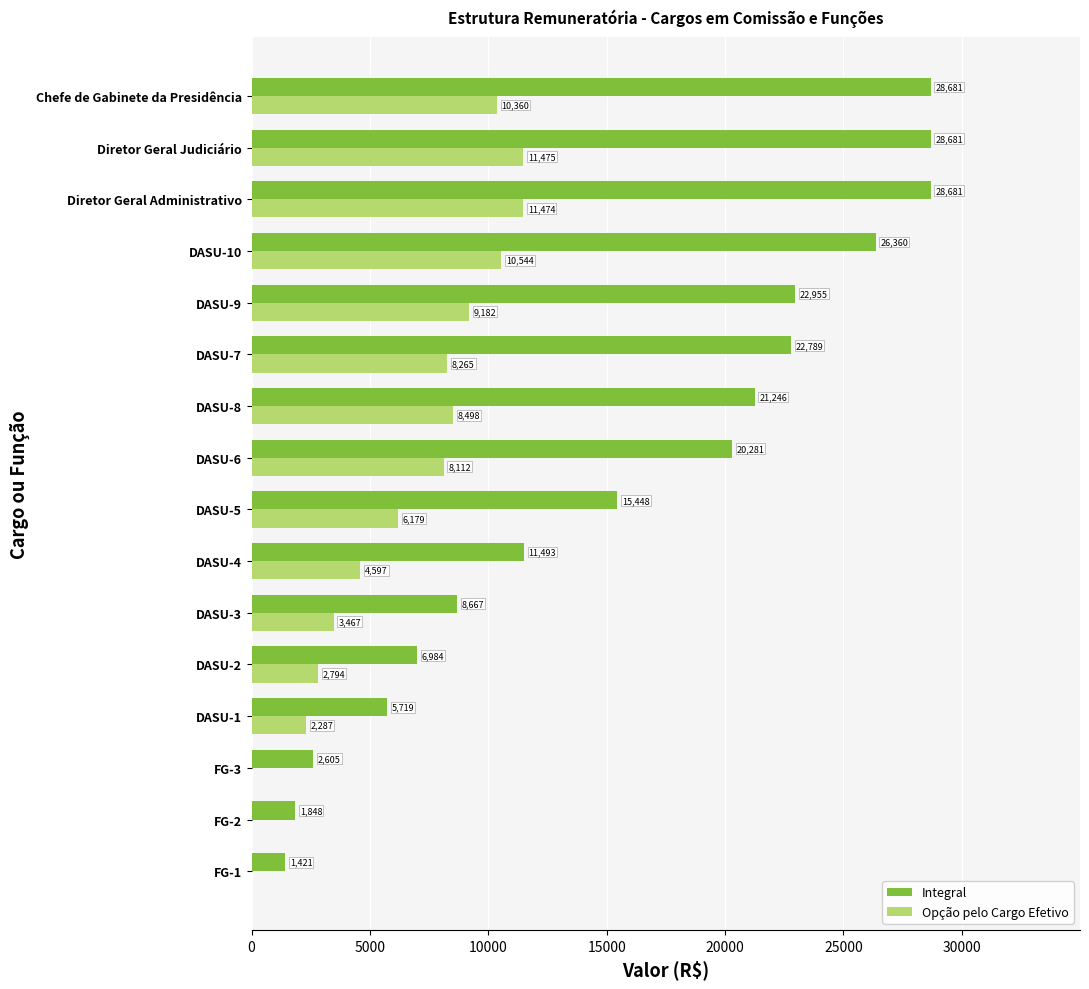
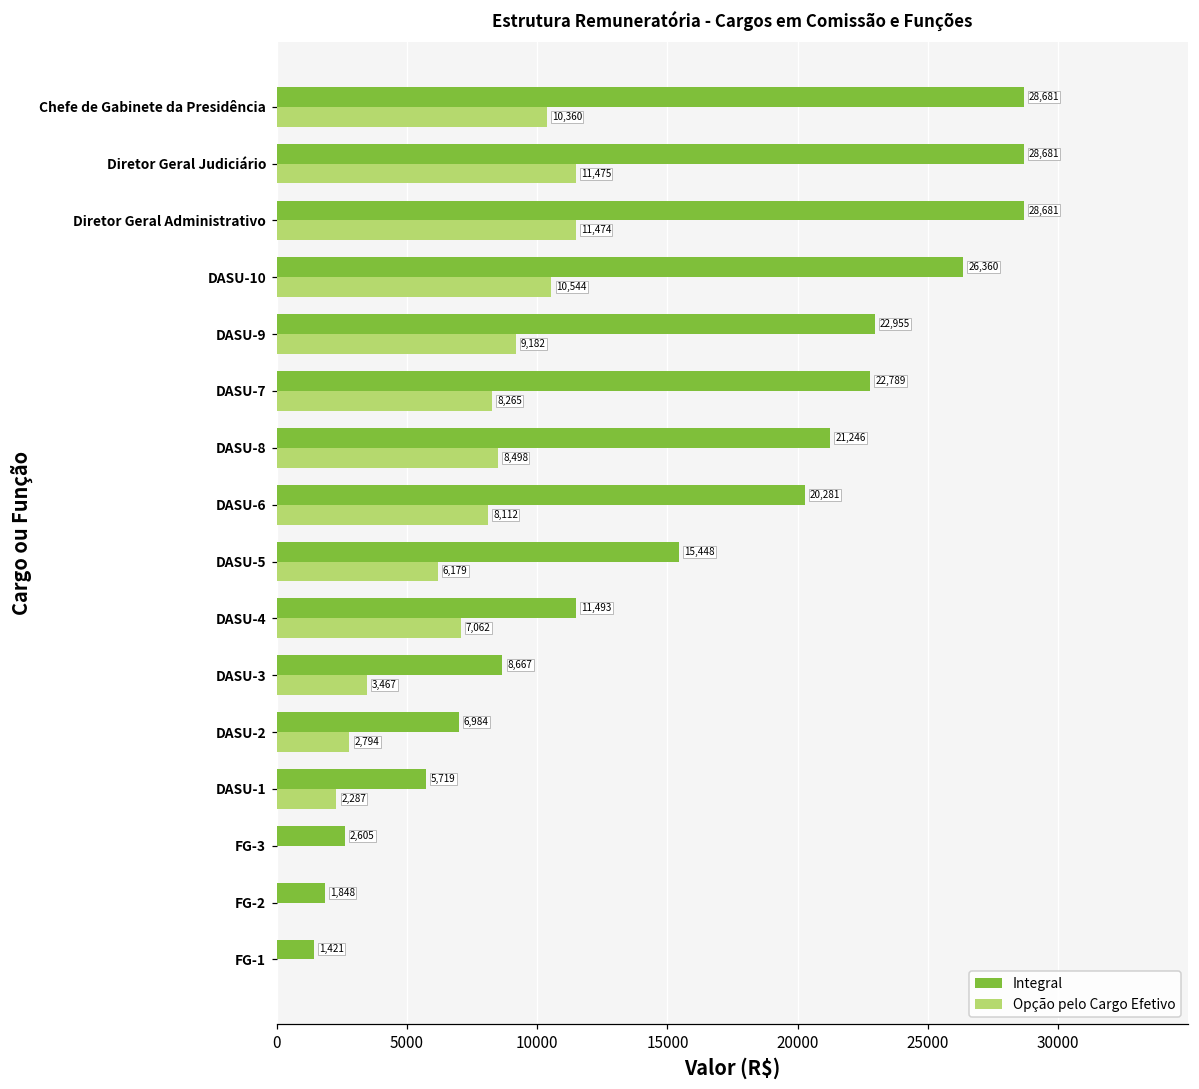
Opção pelo Cargo Efetivo, DASU-4: 4,597 -> 7,062
